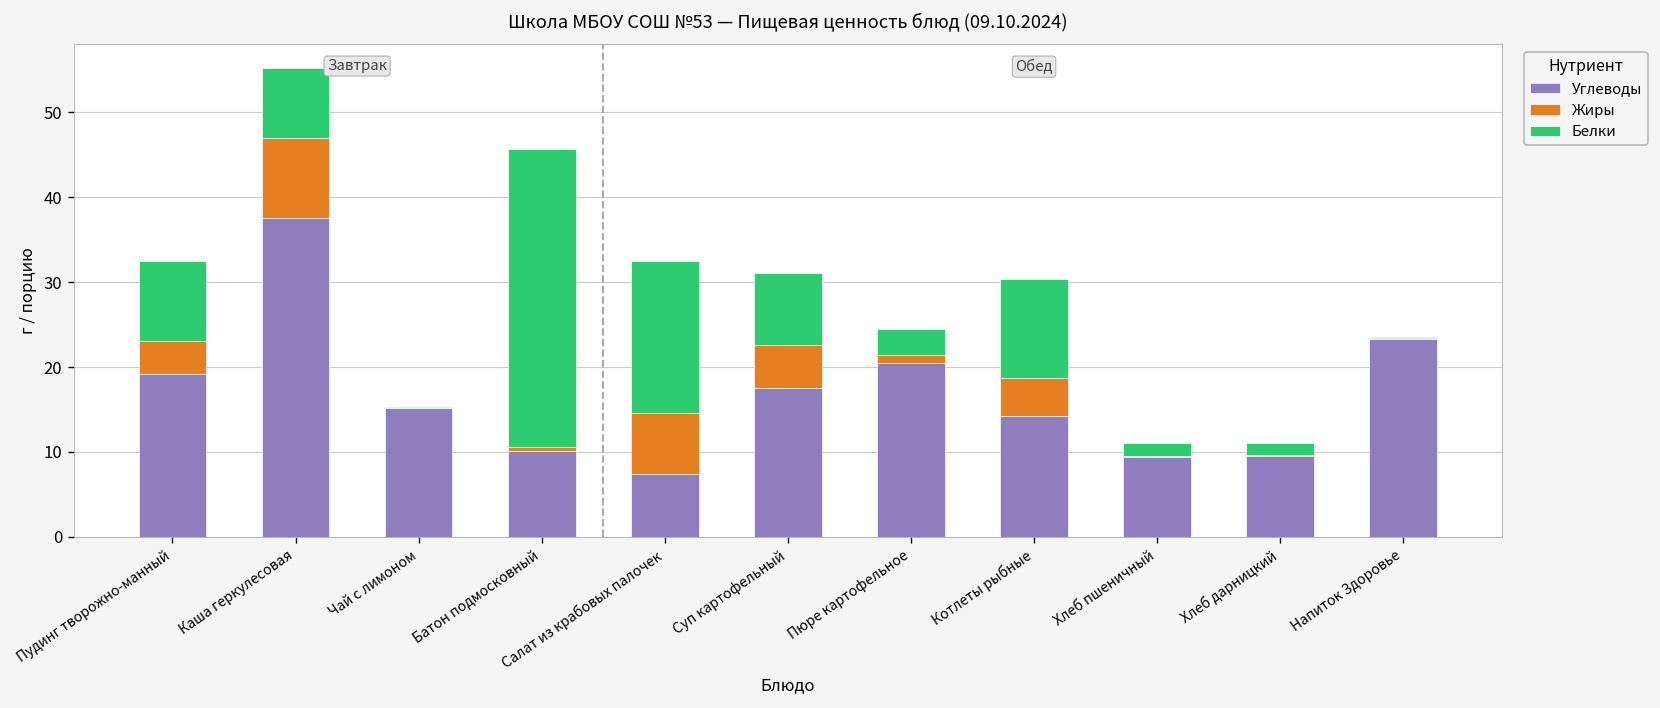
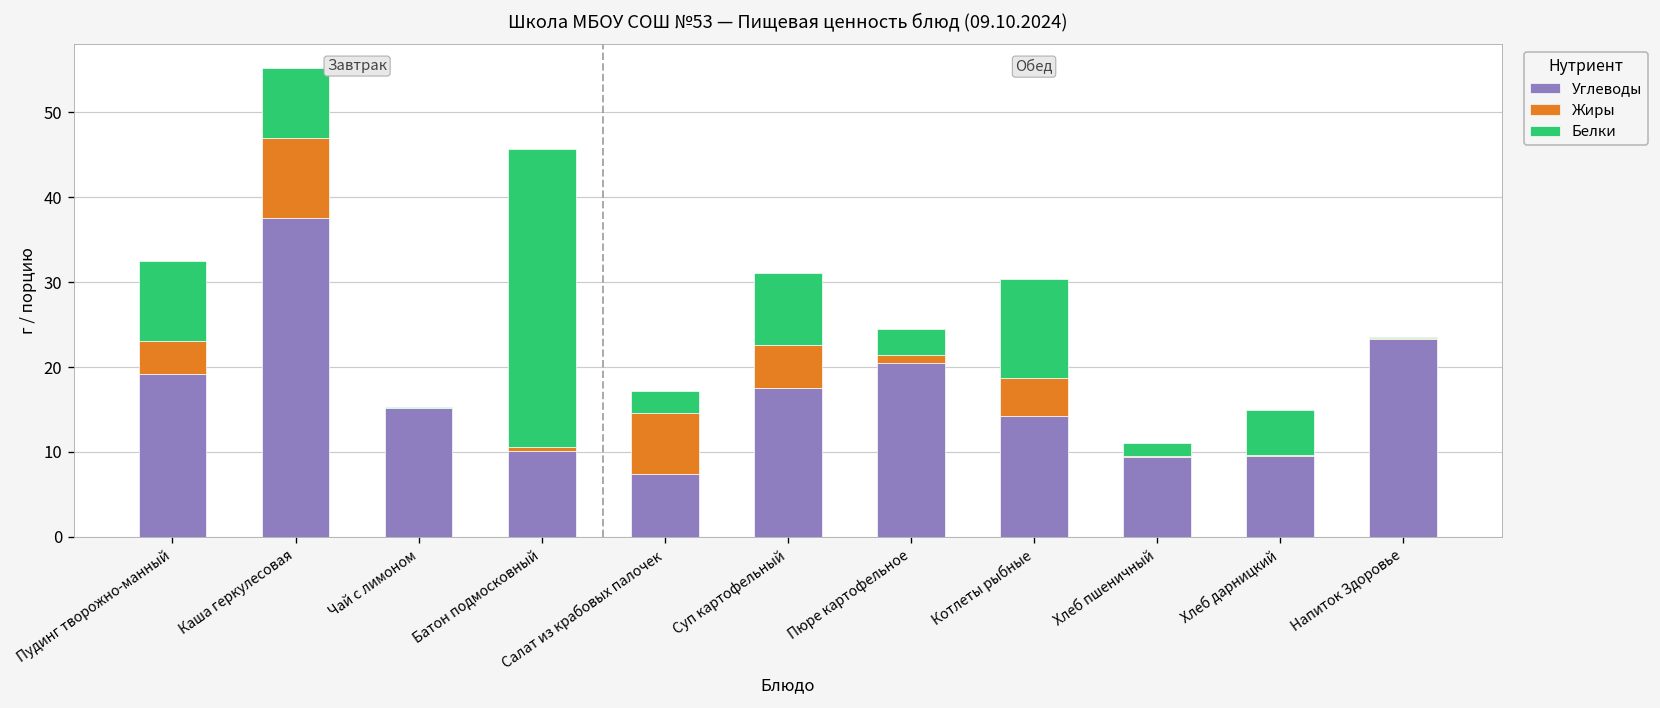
Белки, Салат из крабовых палочек: 18 -> 3
Белки, Хлеб дарницкий: 1 -> 5
